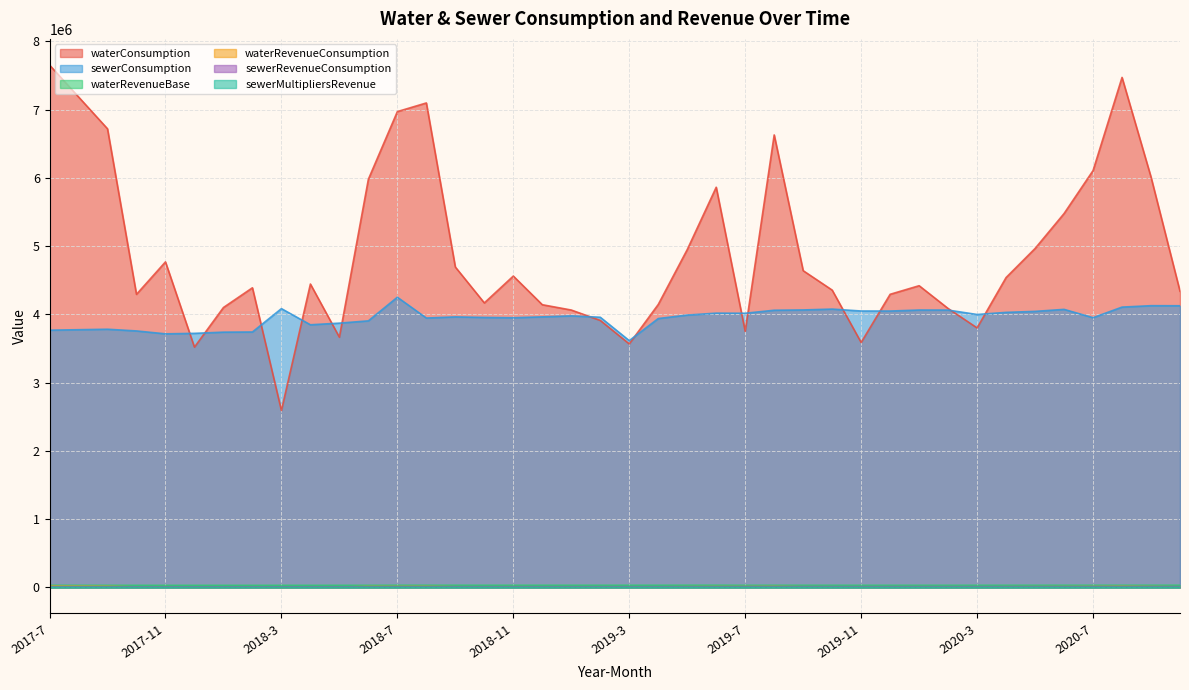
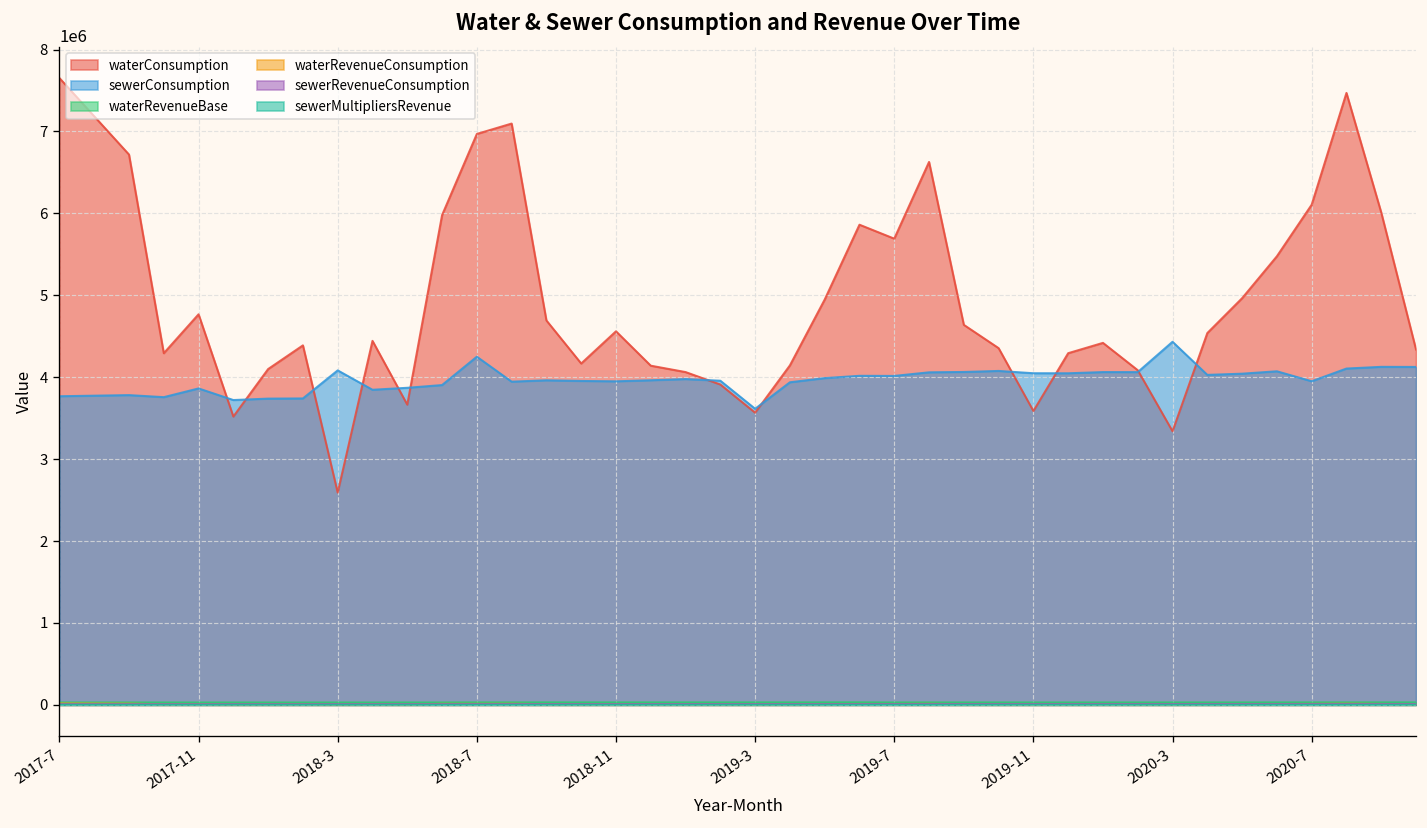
sewerConsumption, 2017-11: 3700000 -> 3900000
waterConsumption, 2019-7: 3800000 -> 5700000
waterConsumption, 2020-3: 3800000 -> 3300000
sewerConsumption, 2020-3: 4000000 -> 4400000
